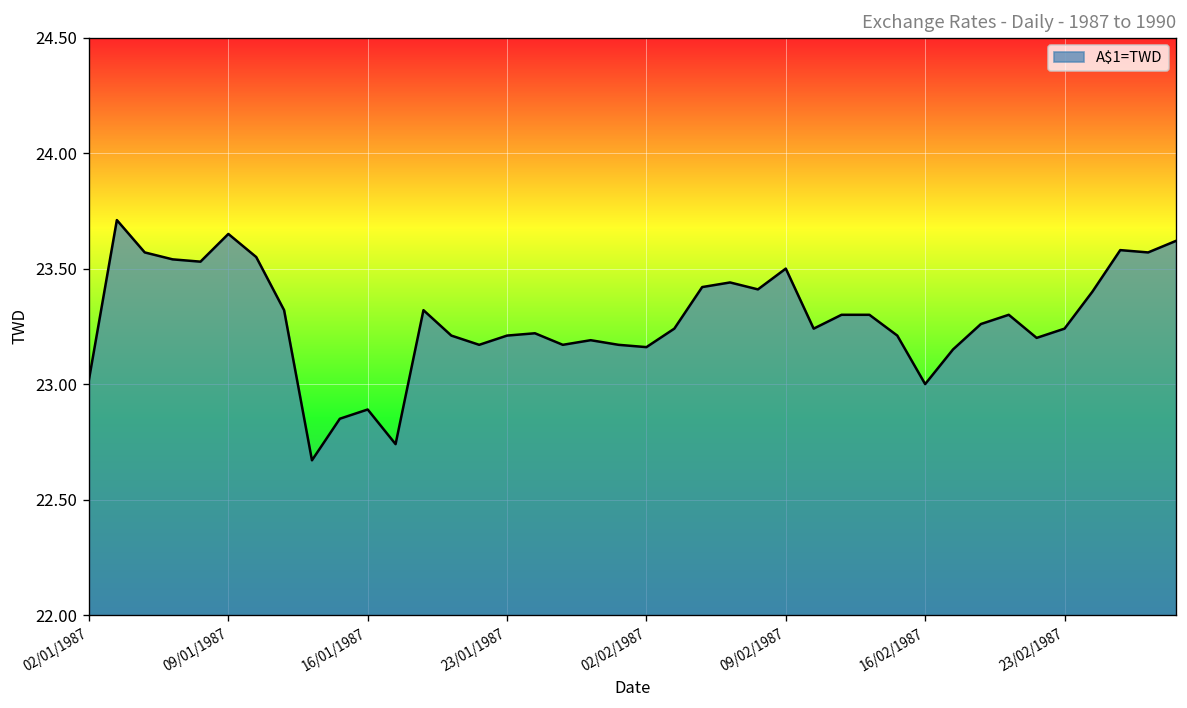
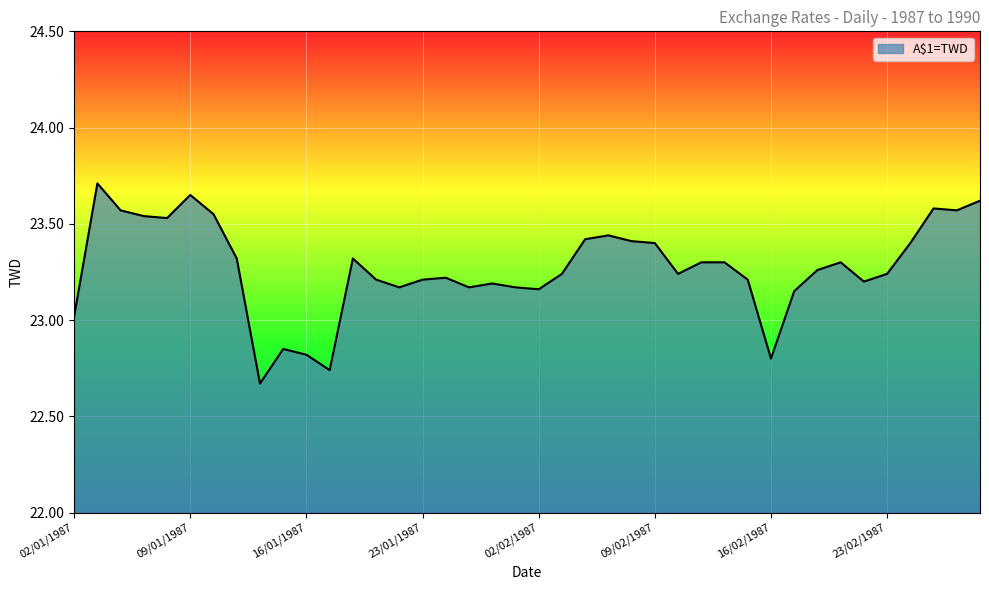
16/01/1987: 22.89 -> 22.82
09/02/1987: 23.5 -> 23.4
16/02/1987: 23.0 -> 22.8
